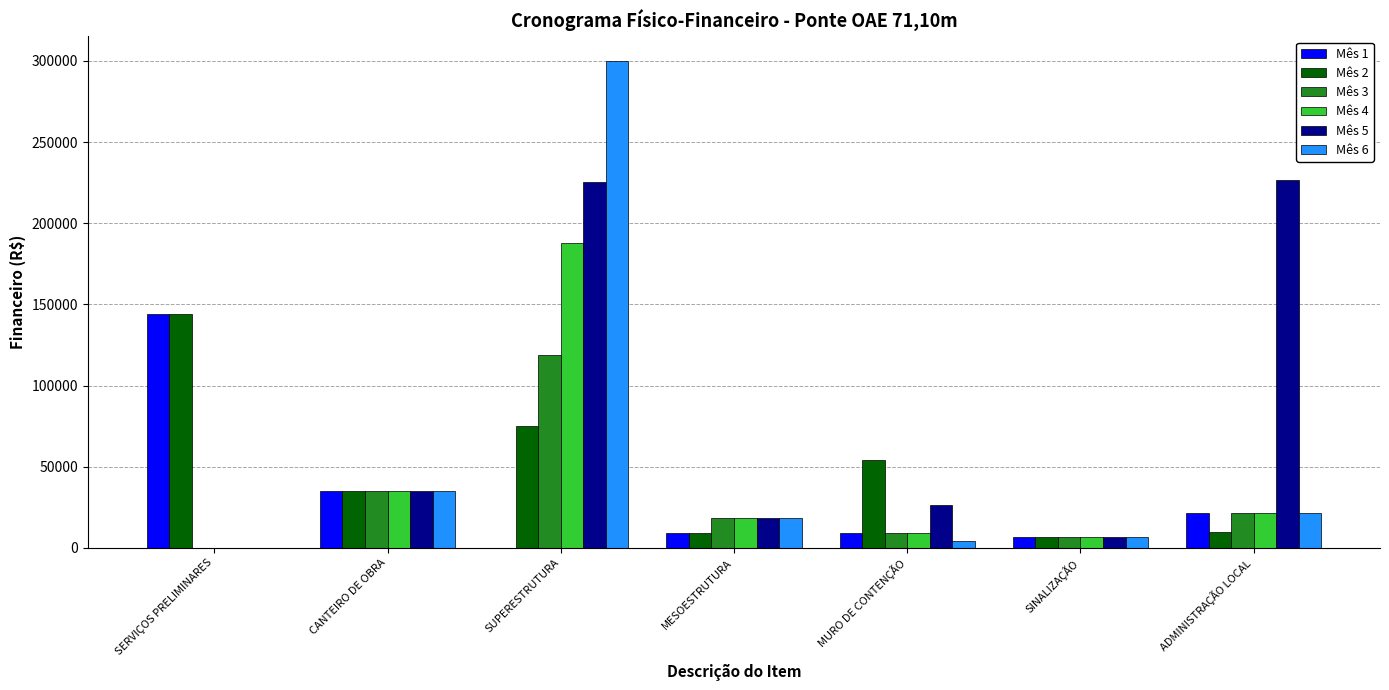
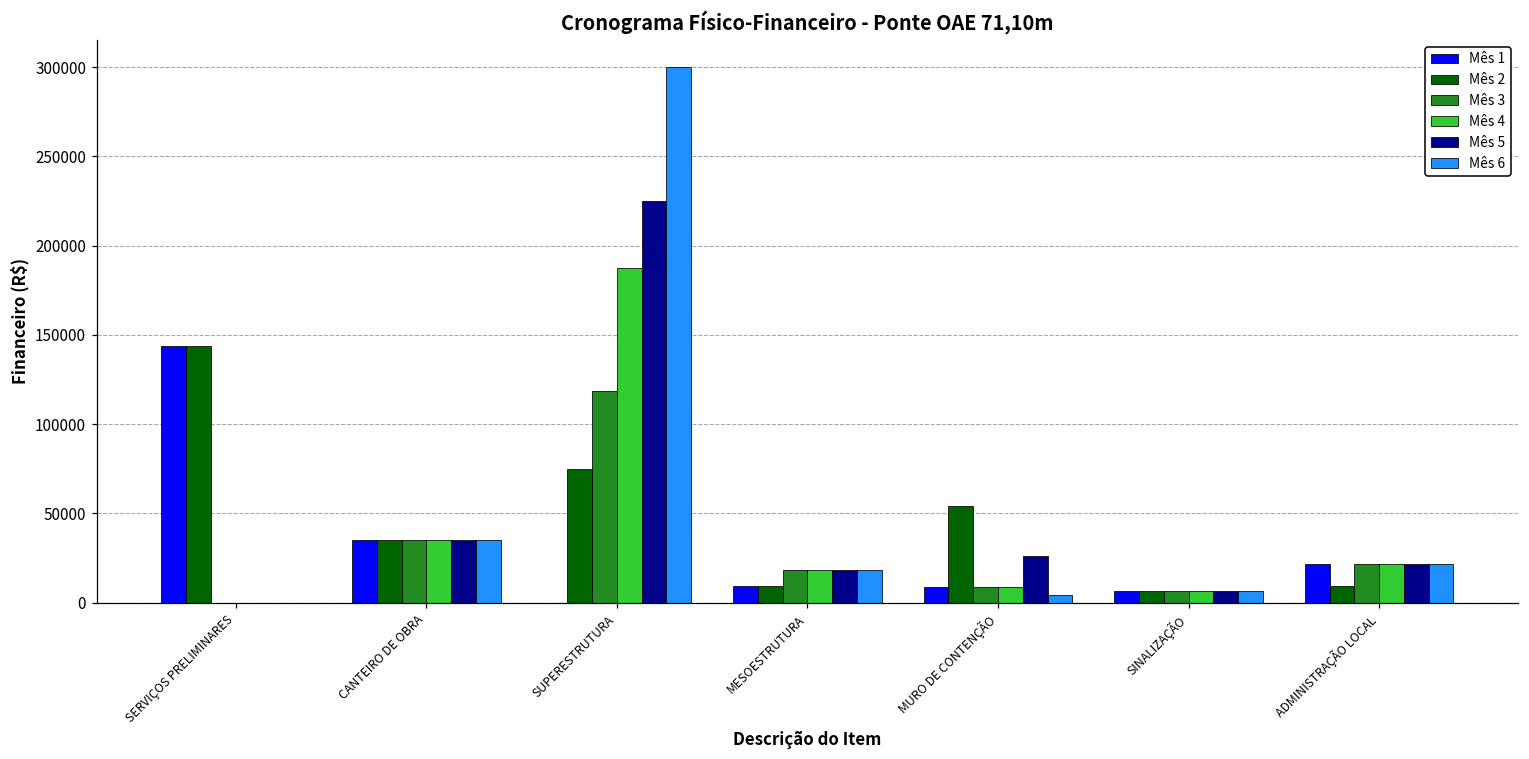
Mês 5, ADMINISTRAÇÃO LOCAL: 227000 -> 22000
